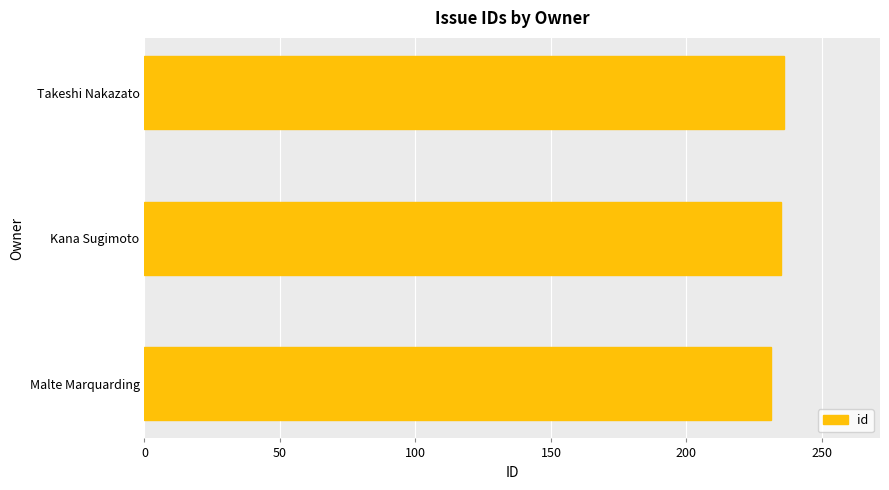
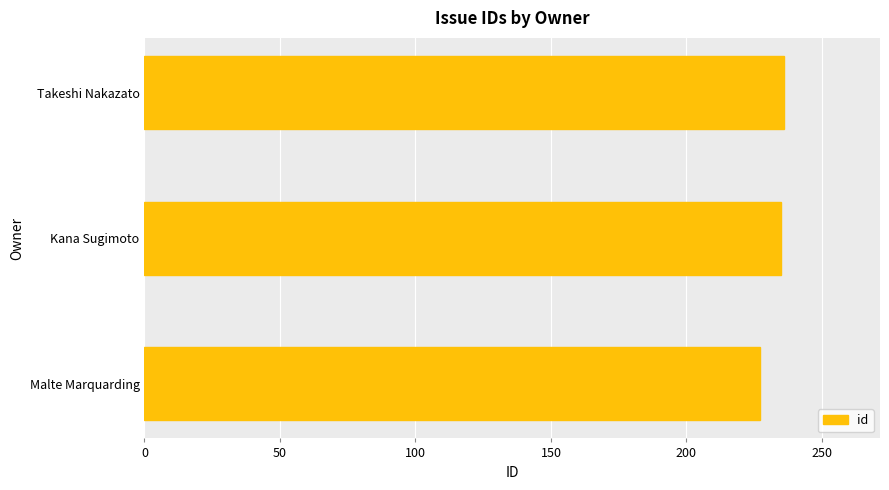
Malte Marquarding: 231 -> 227
